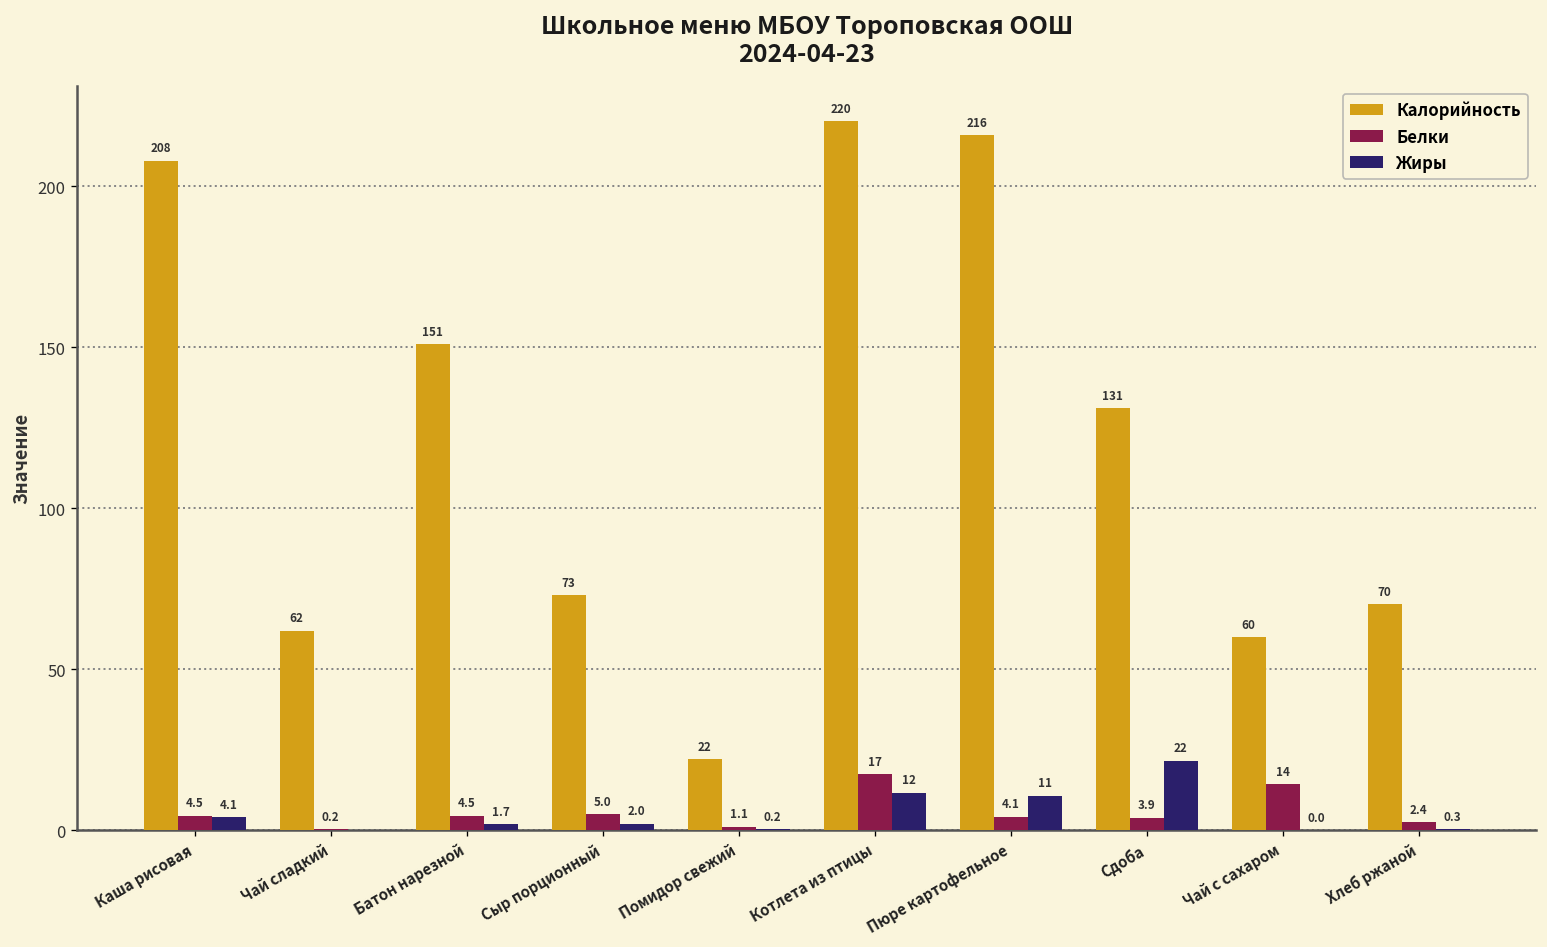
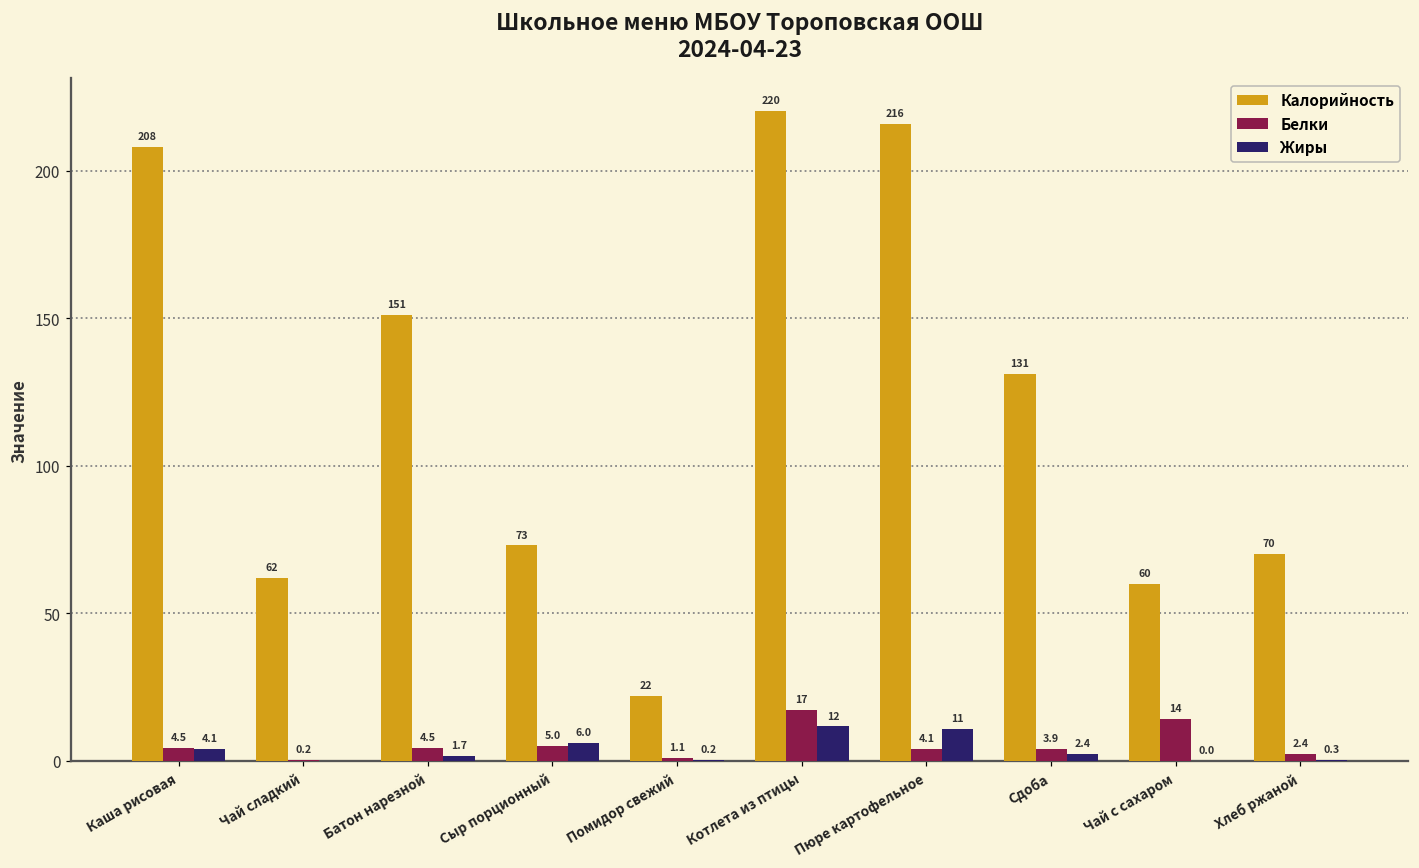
Жиры, Сыр порционный: 2.0 -> 6.0
Жиры, Сдоба: 22 -> 2.4
